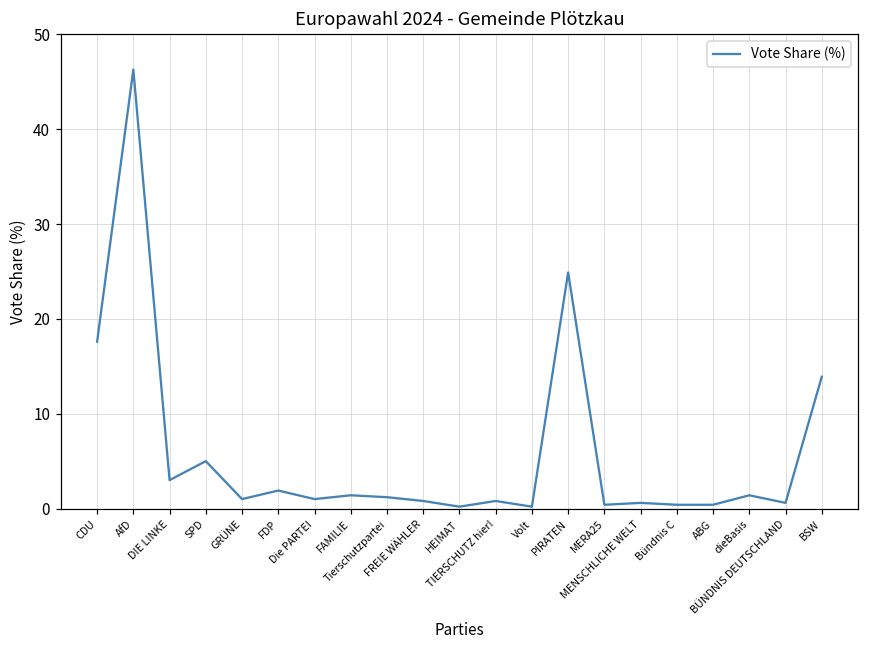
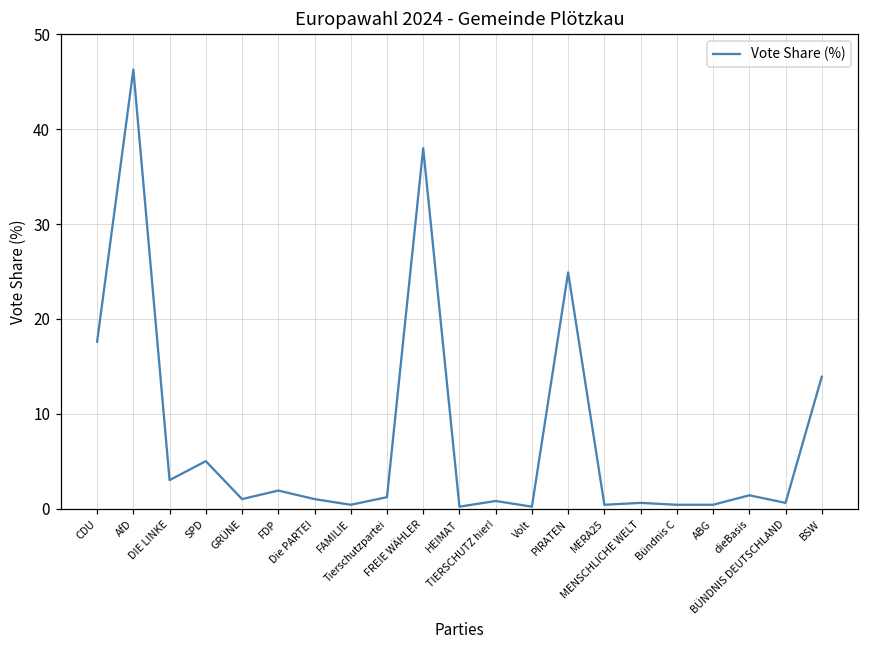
FAMILIE: 1 -> 0
FREIE WÄHLER: 1 -> 38
